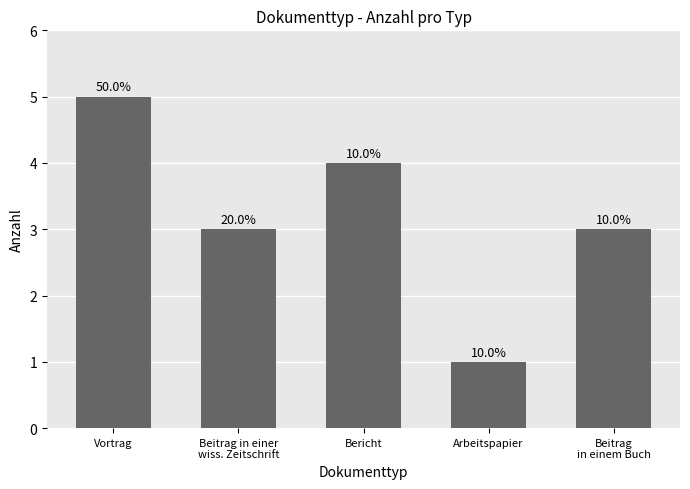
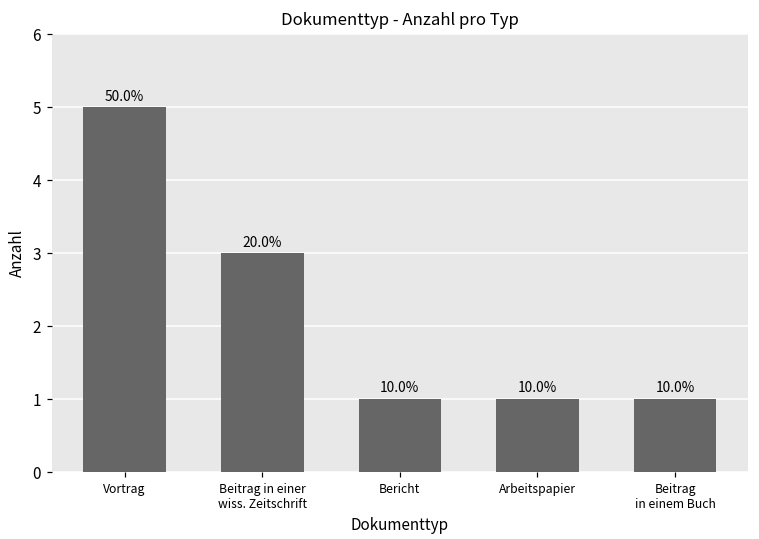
Bericht: 4 -> 1
Beitrag in einem Buch: 3 -> 1
